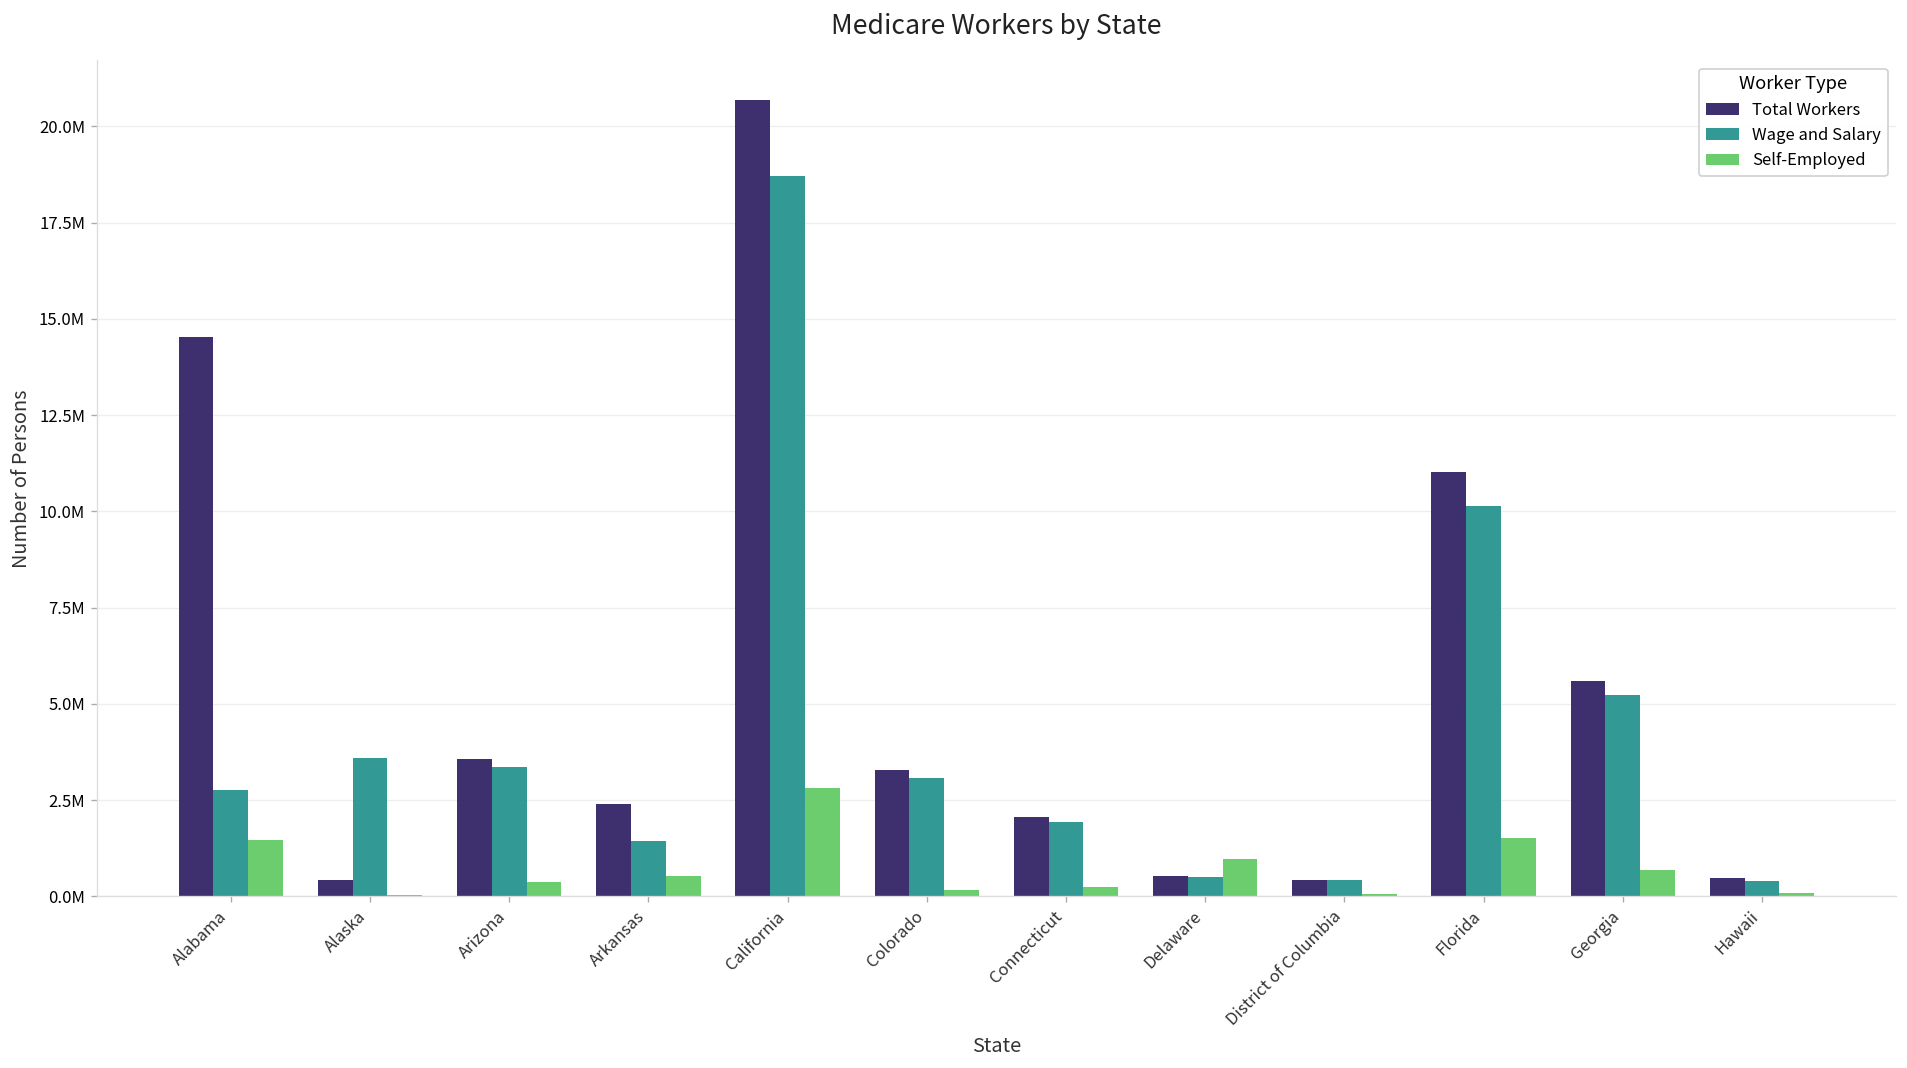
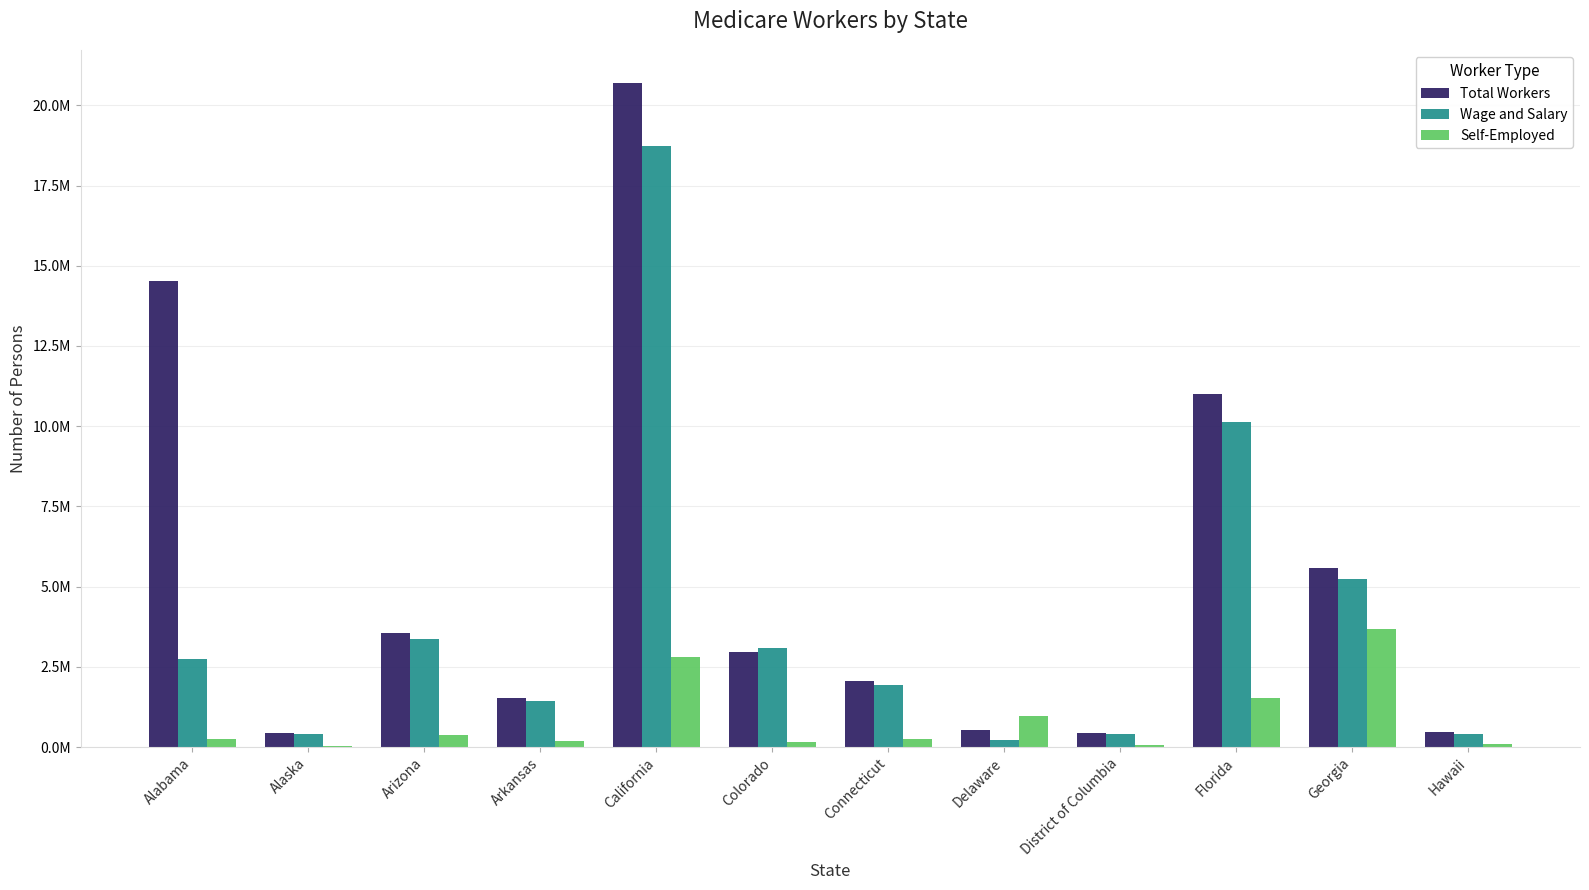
Self-Employed, Alabama: 1500000 -> 300000
Wage and Salary, Alaska: 3600000 -> 400000
Total Workers, Arkansas: 2400000 -> 1500000
Self-Employed, Arkansas: 500000 -> 200000
Total Workers, Colorado: 3300000 -> 3000000
Wage and Salary, Delaware: 500000 -> 200000
Self-Employed, Georgia: 700000 -> 3700000
